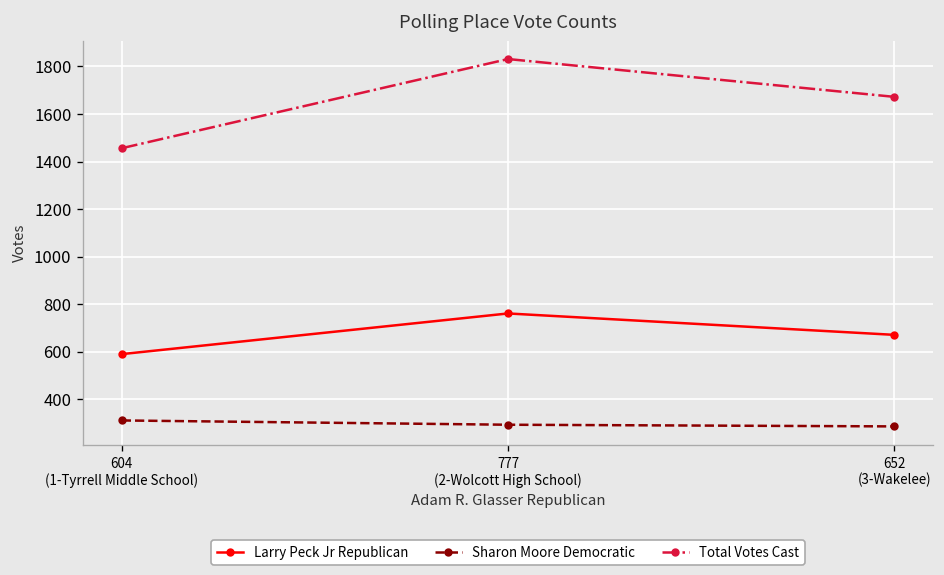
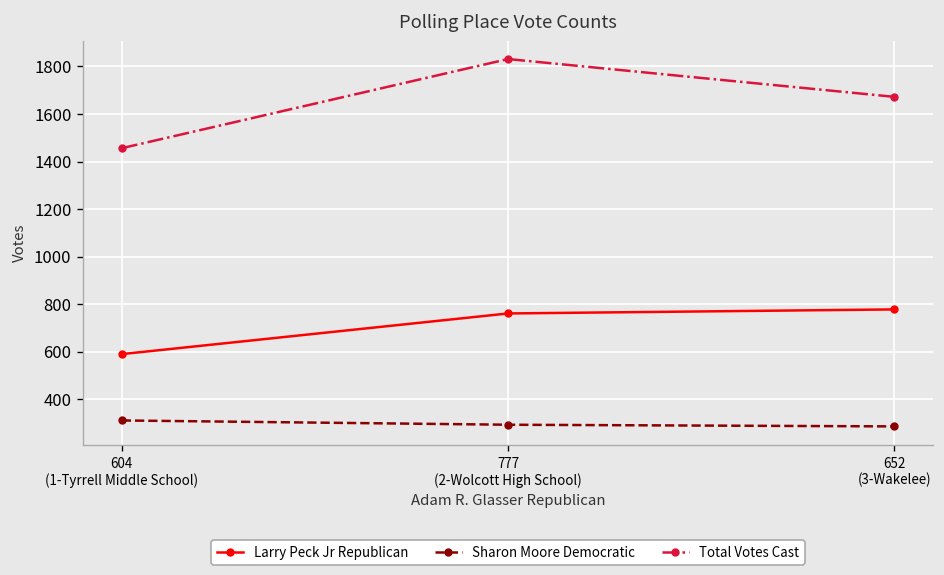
Larry Peck Jr Republican, 652 (3-Wakelee): 670 -> 780
